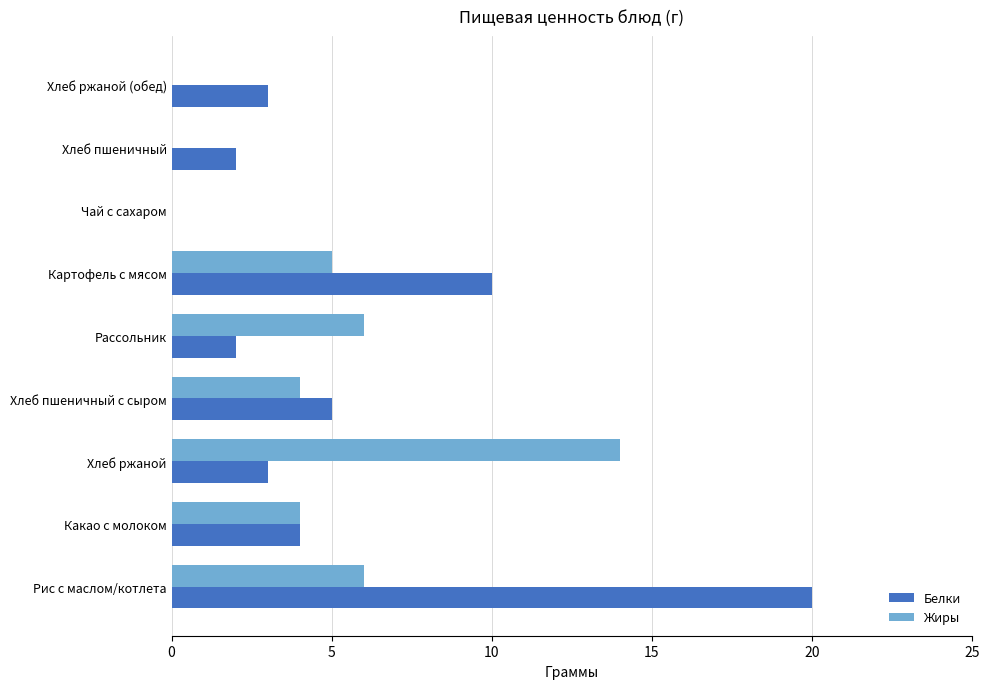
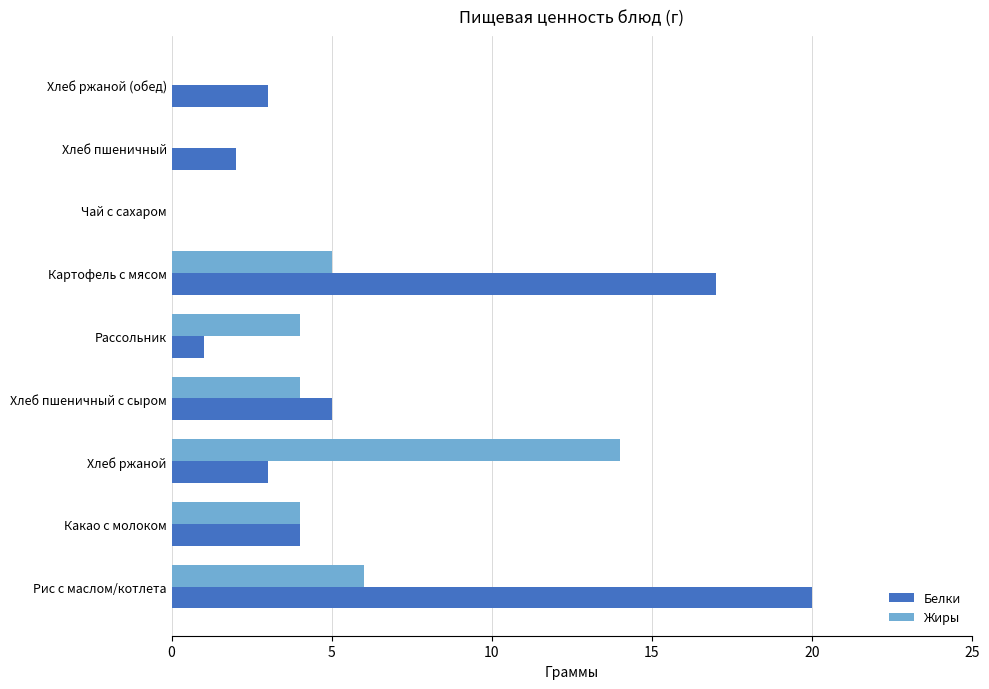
Белки, Картофель с мясом: 10 -> 17
Жиры, Рассольник: 6 -> 4
Белки, Рассольник: 2 -> 1
